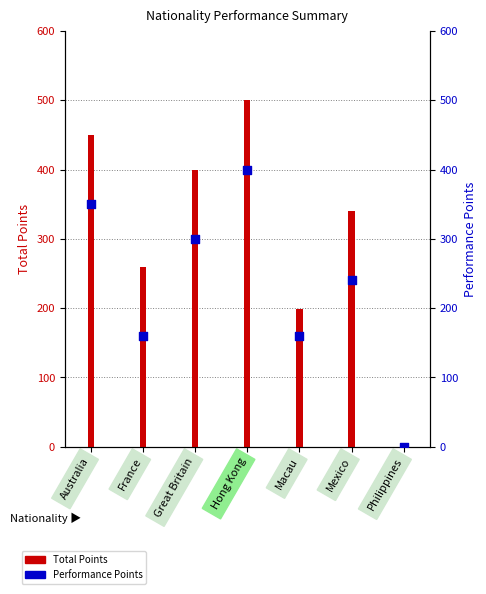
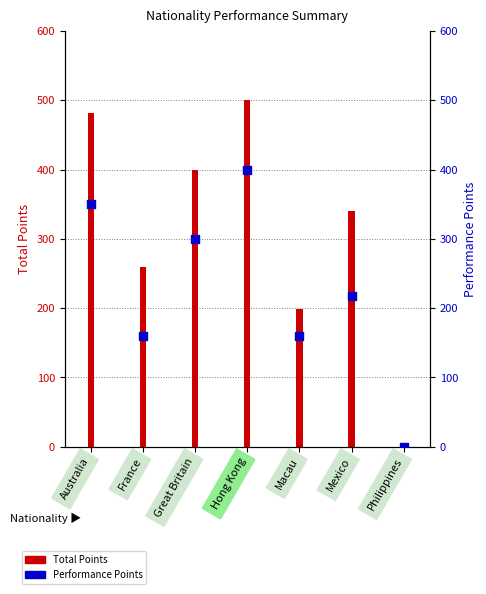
Total Points, Australia: 450 -> 480
Performance Points, Mexico: 240 -> 220
